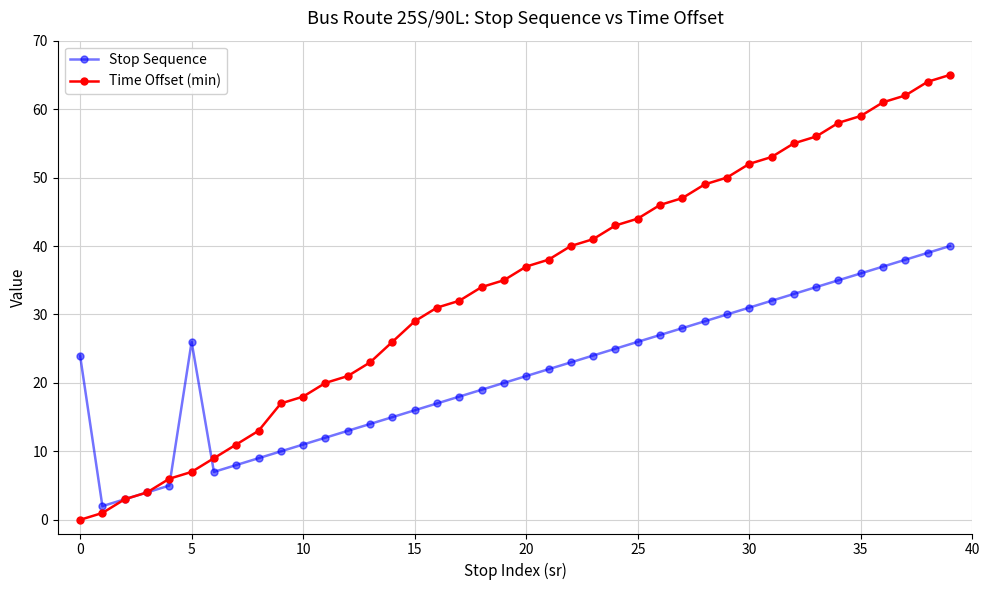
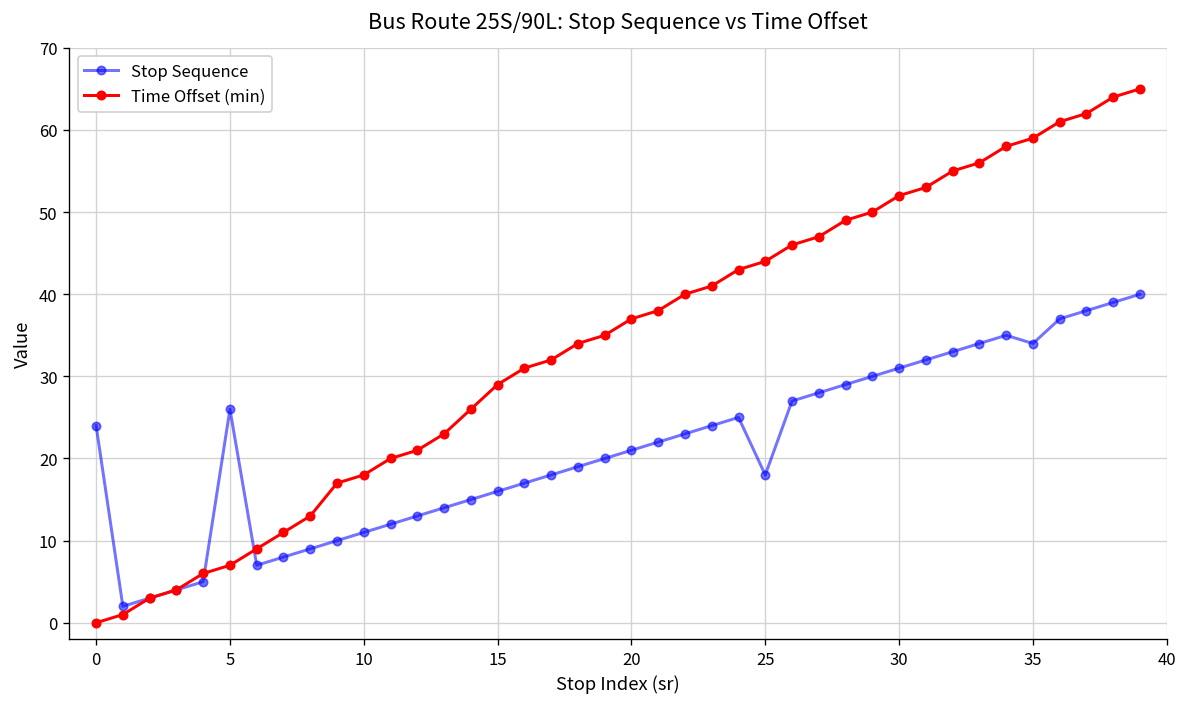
Stop Sequence, 25: 26 -> 18
Stop Sequence, 35: 36 -> 34
